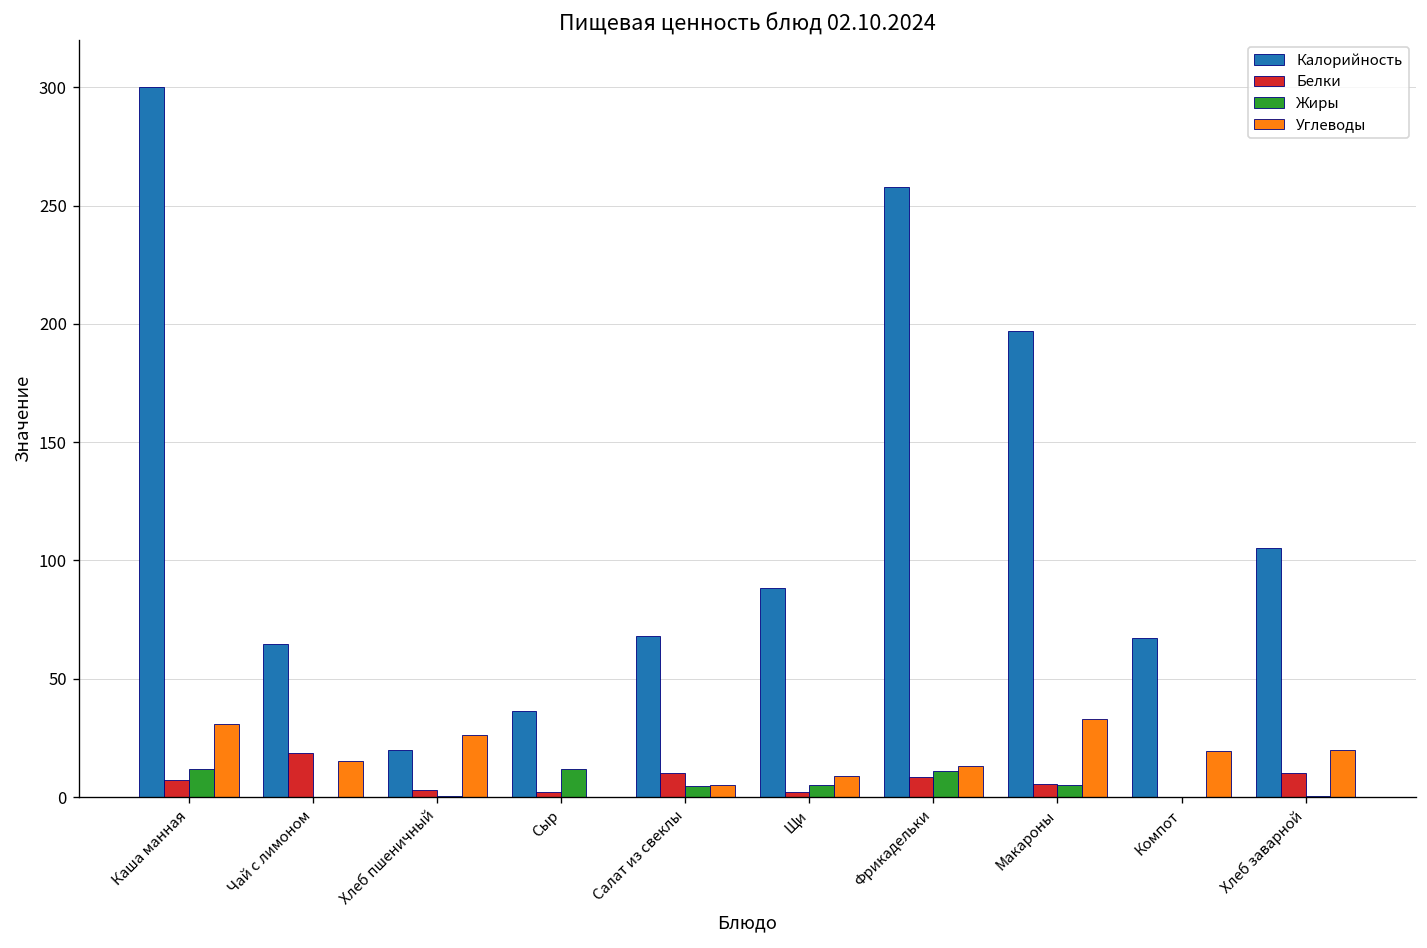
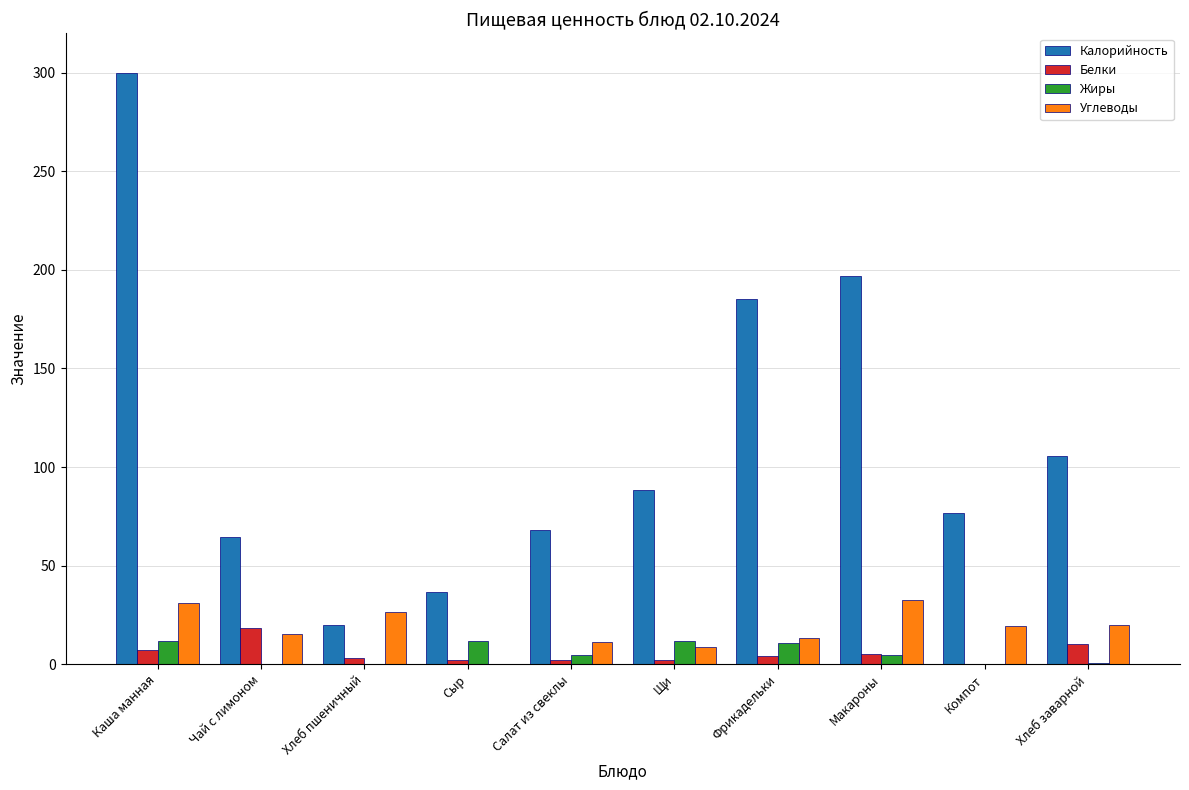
Белки, Салат из свеклы: 10 -> 2
Углеводы, Салат из свеклы: 5 -> 11
Жиры, Щи: 5 -> 12
Калорийность, Фрикадельки: 258 -> 185
Белки, Фрикадельки: 9 -> 4
Калорийность, Компот: 67 -> 77
